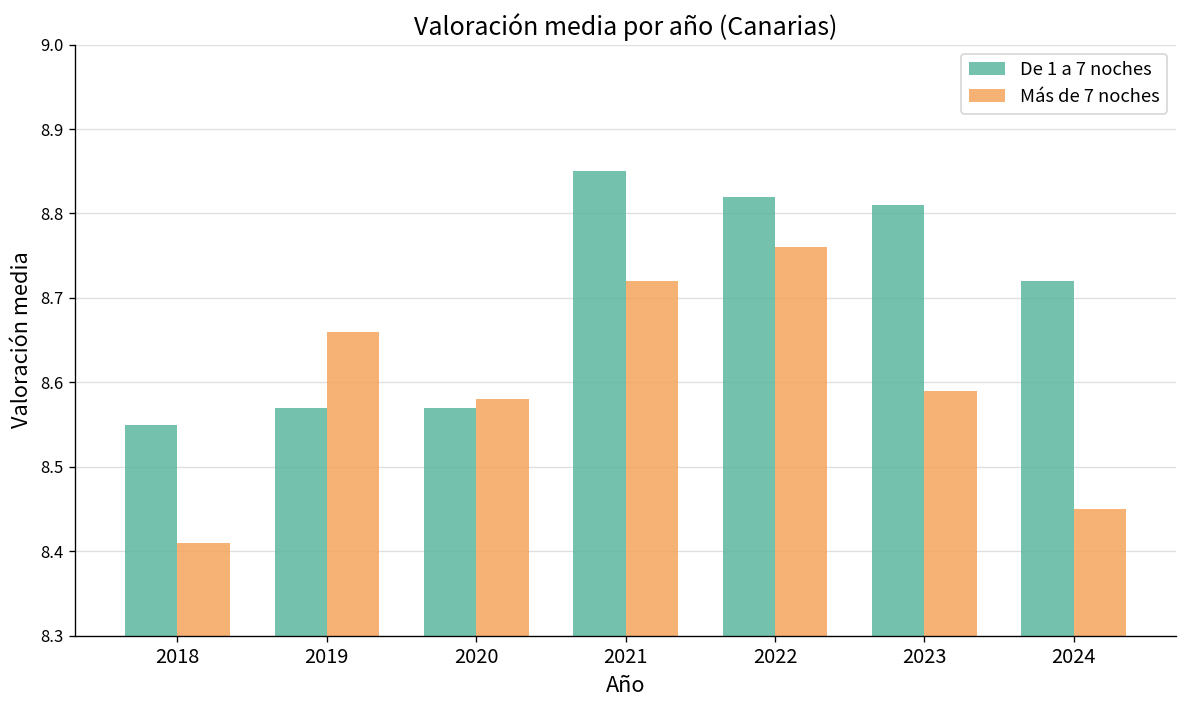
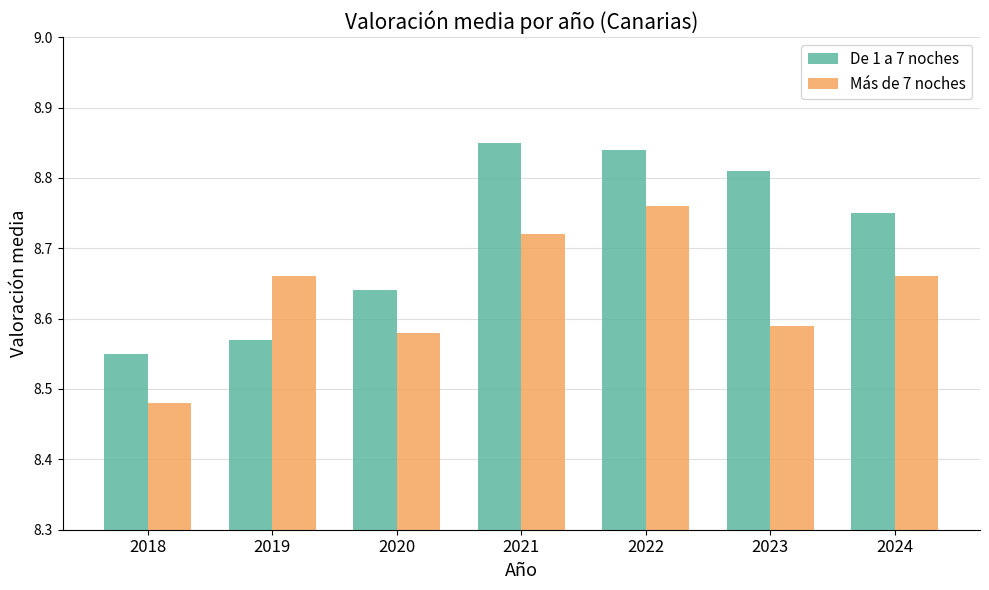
Más de 7 noches, 2018: 8.41 -> 8.48
De 1 a 7 noches, 2020: 8.57 -> 8.64
De 1 a 7 noches, 2022: 8.82 -> 8.84
De 1 a 7 noches, 2024: 8.72 -> 8.75
Más de 7 noches, 2024: 8.45 -> 8.66
